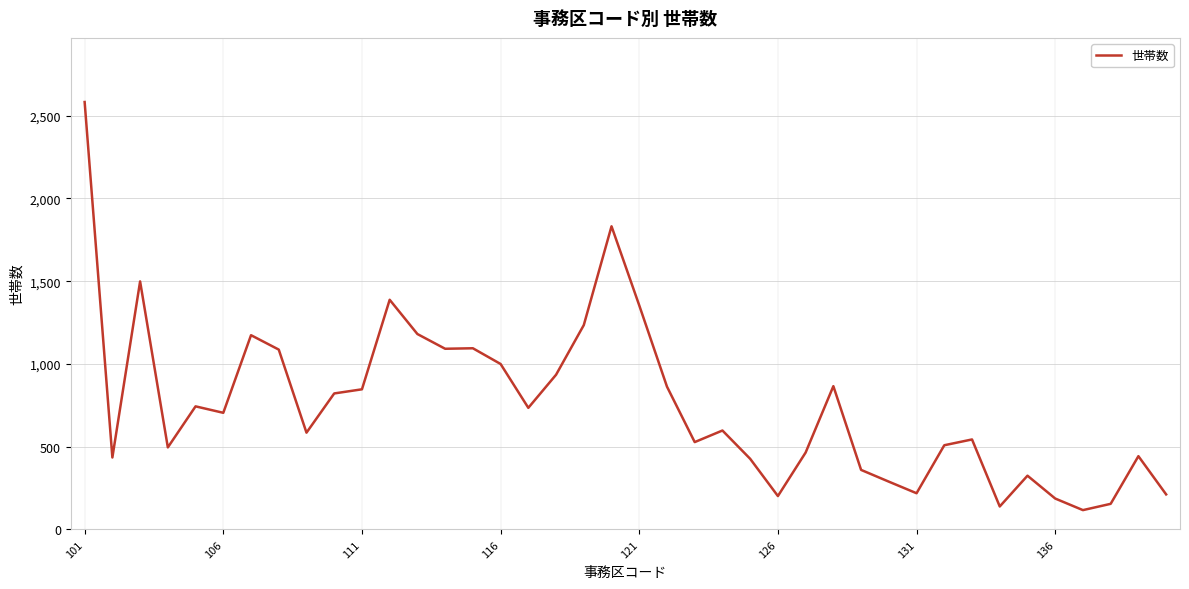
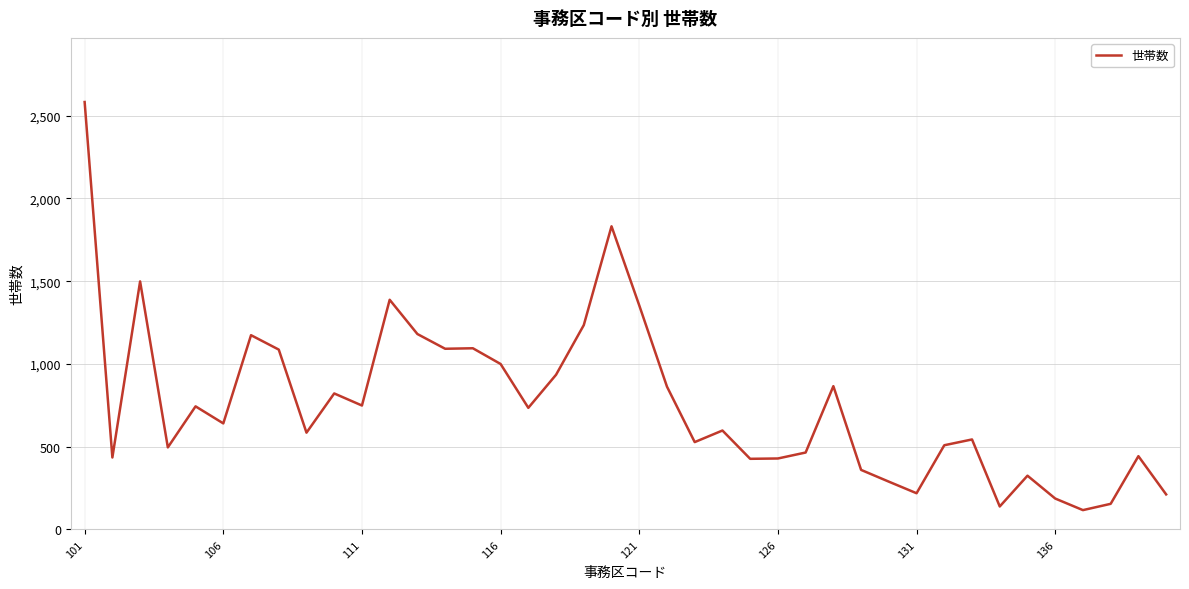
106: 710 -> 640
111: 850 -> 750
126: 200 -> 430
